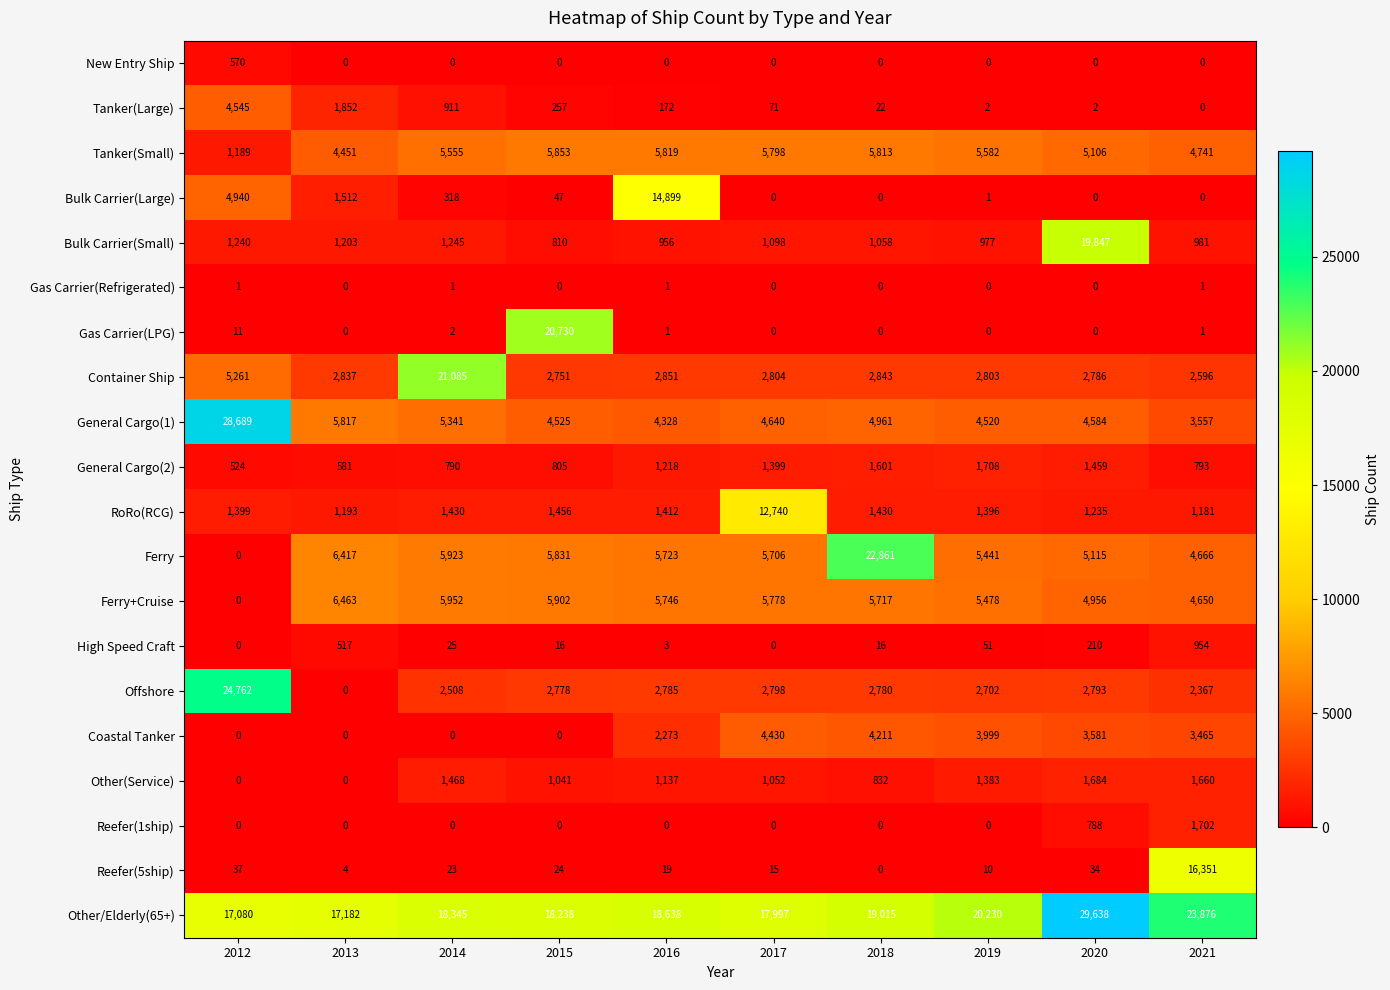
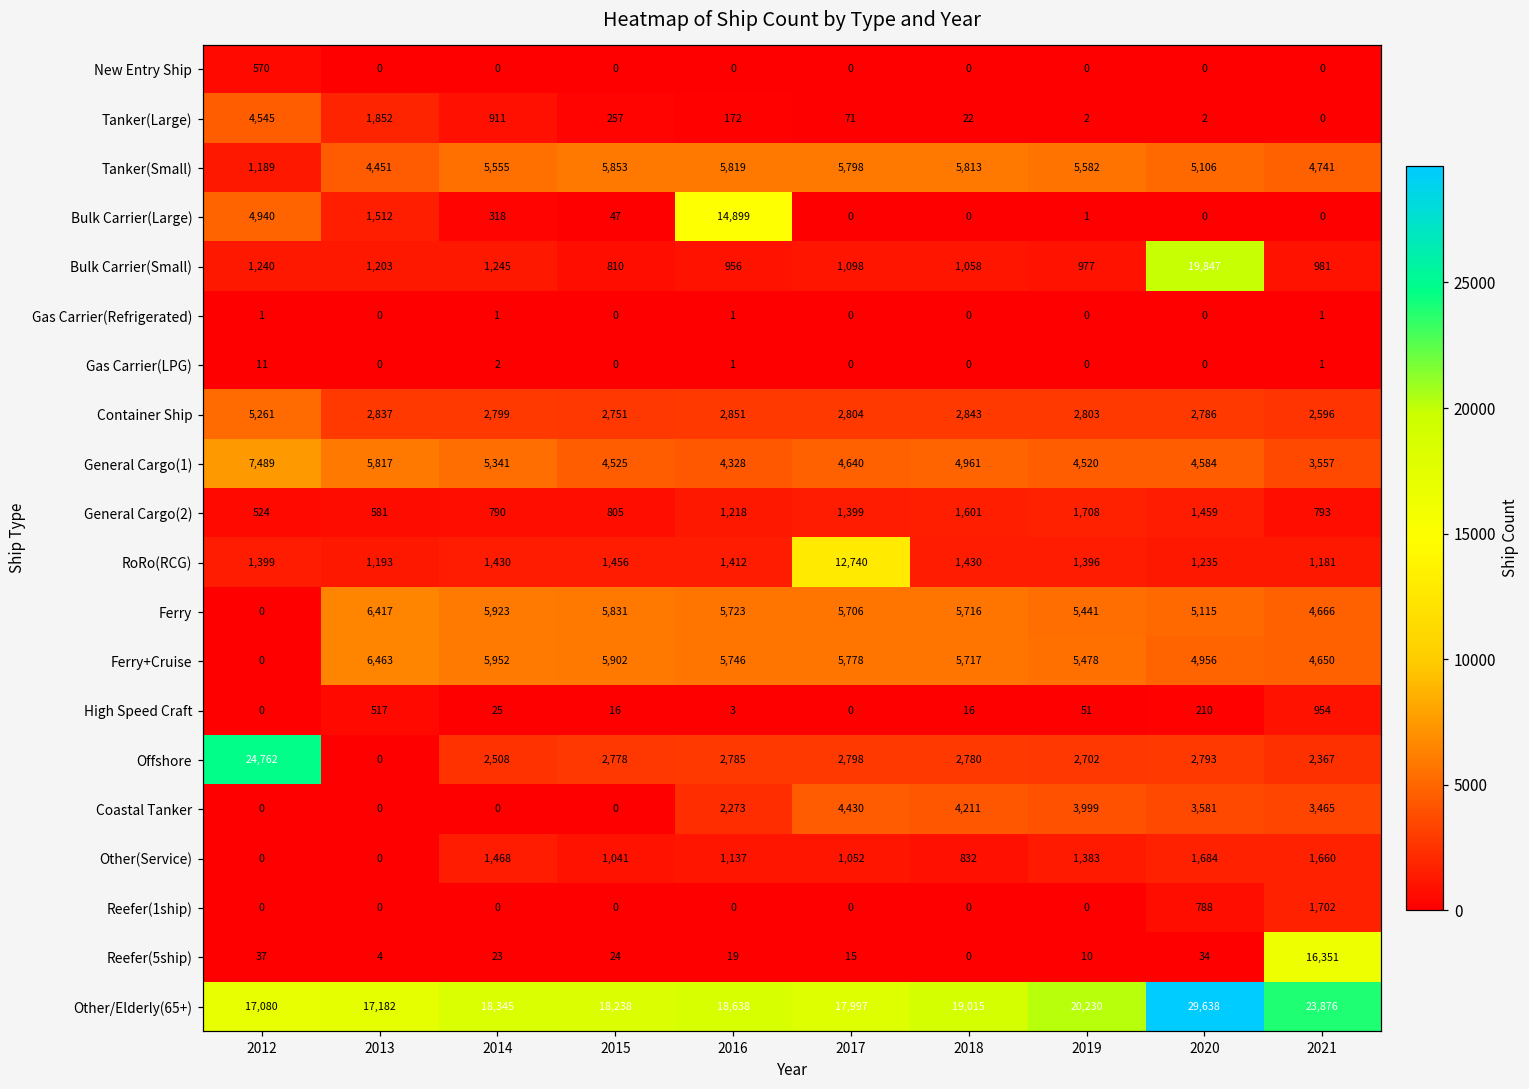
Gas Carrier(LPG), 2015: 20,730 -> 0
Container Ship, 2014: 21,085 -> 2,799
General Cargo(1), 2012: 28,689 -> 7,489
Ferry, 2018: 22,861 -> 5,716
